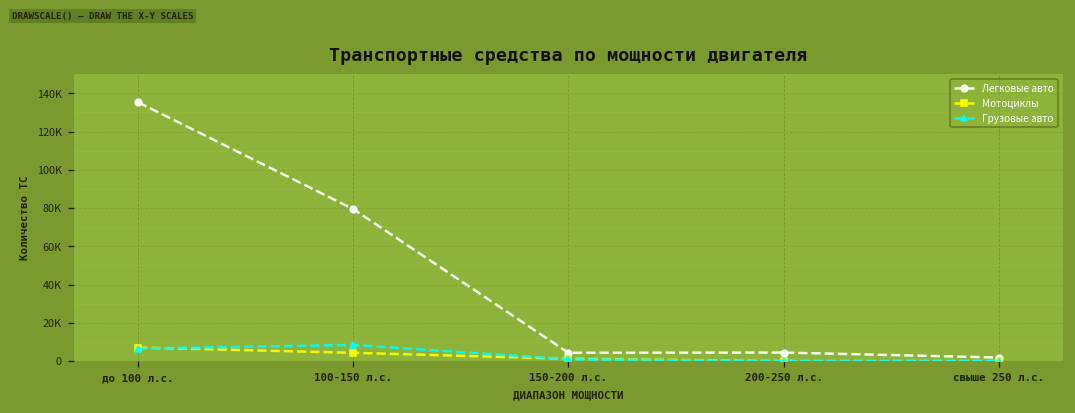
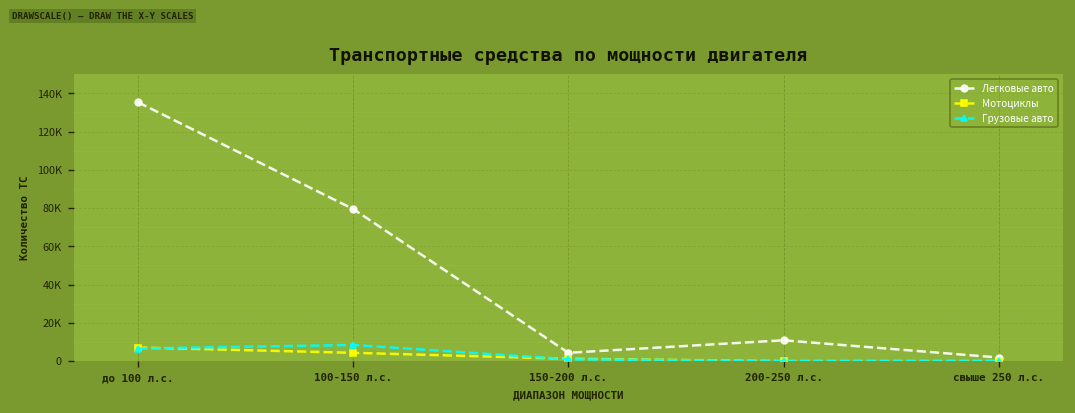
Легковые авто, 200-250 л.с.: 4000 -> 11000
